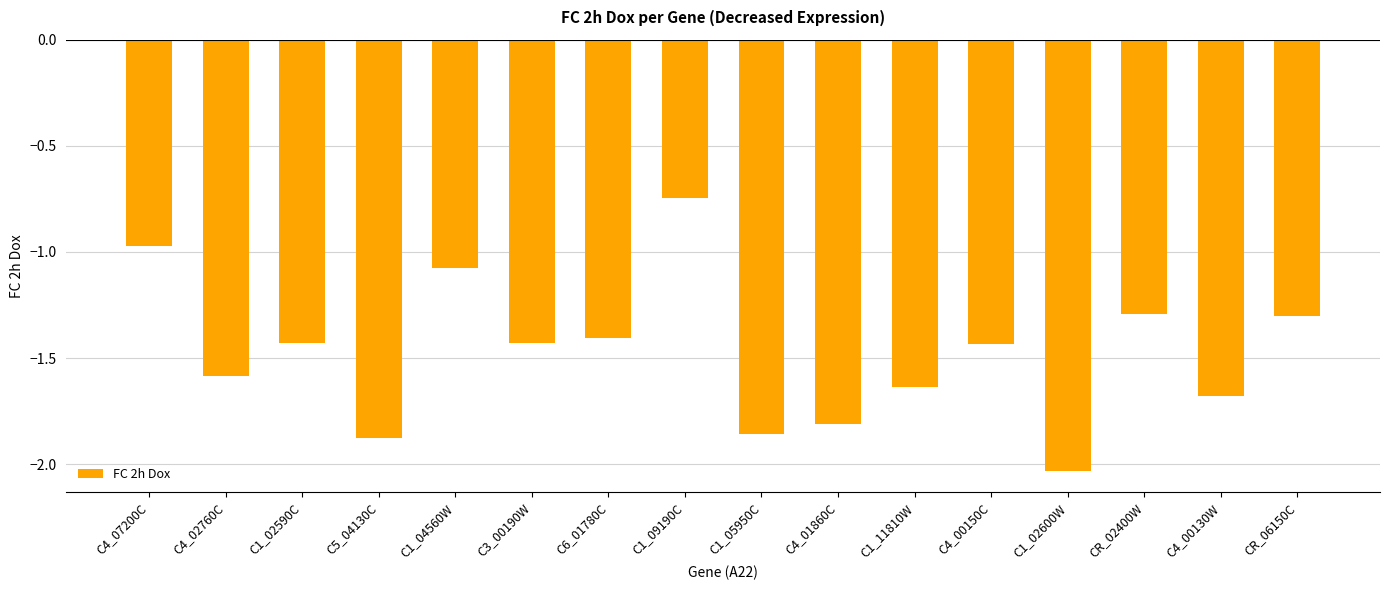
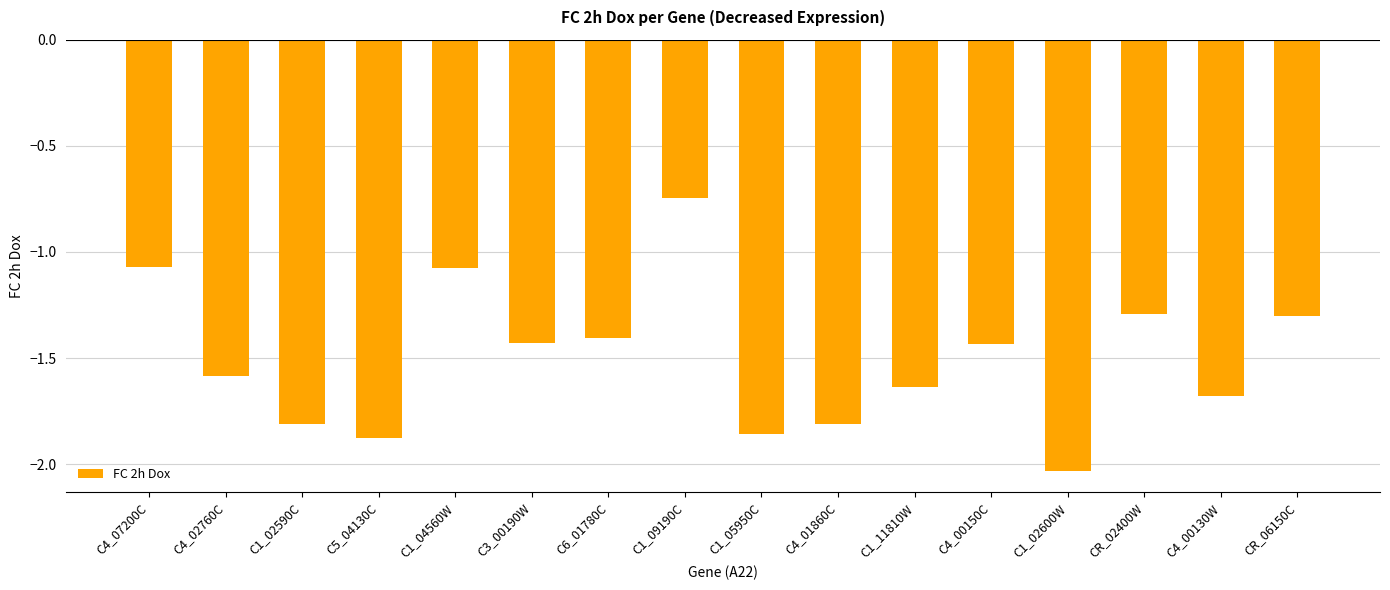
C4_07200C: -0.97 -> -1.07
C1_02590C: -1.43 -> -1.81
